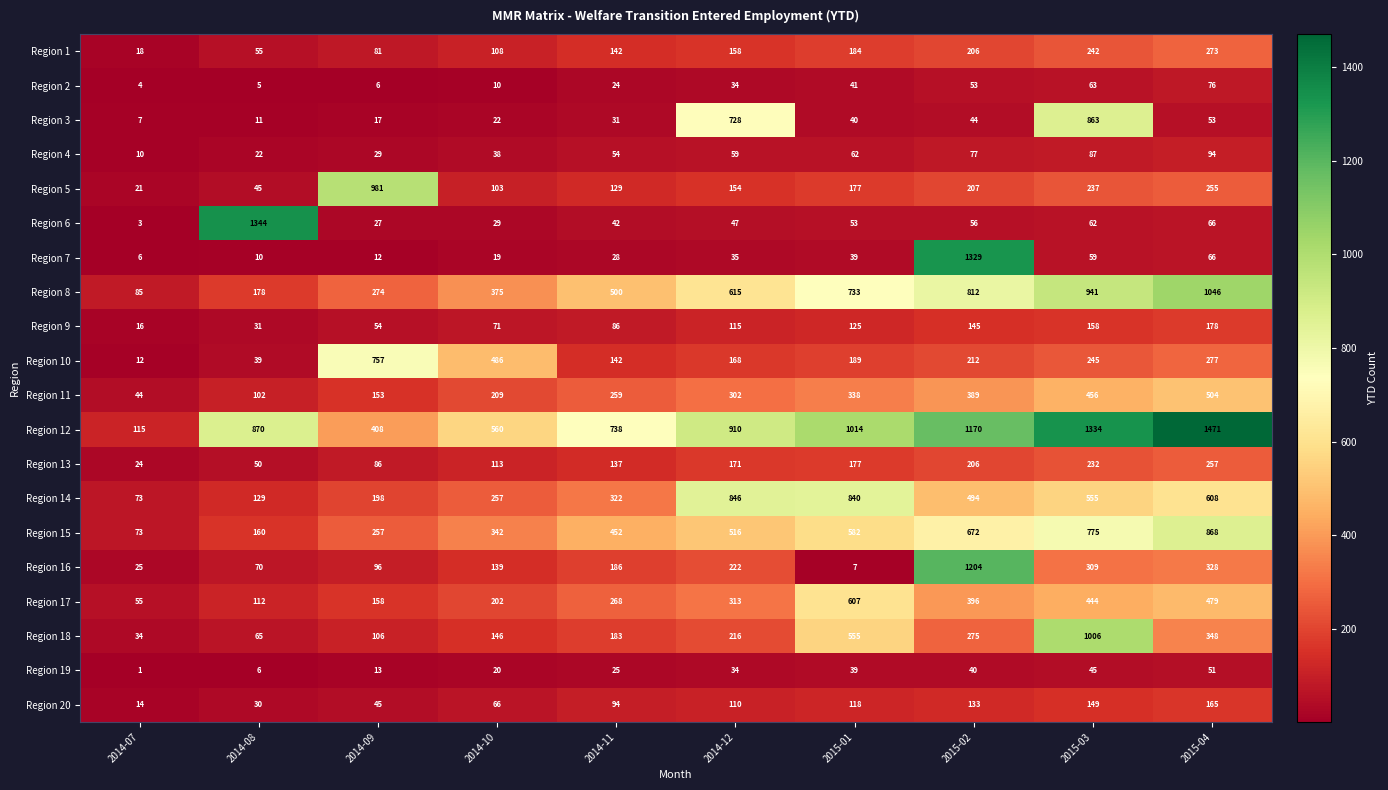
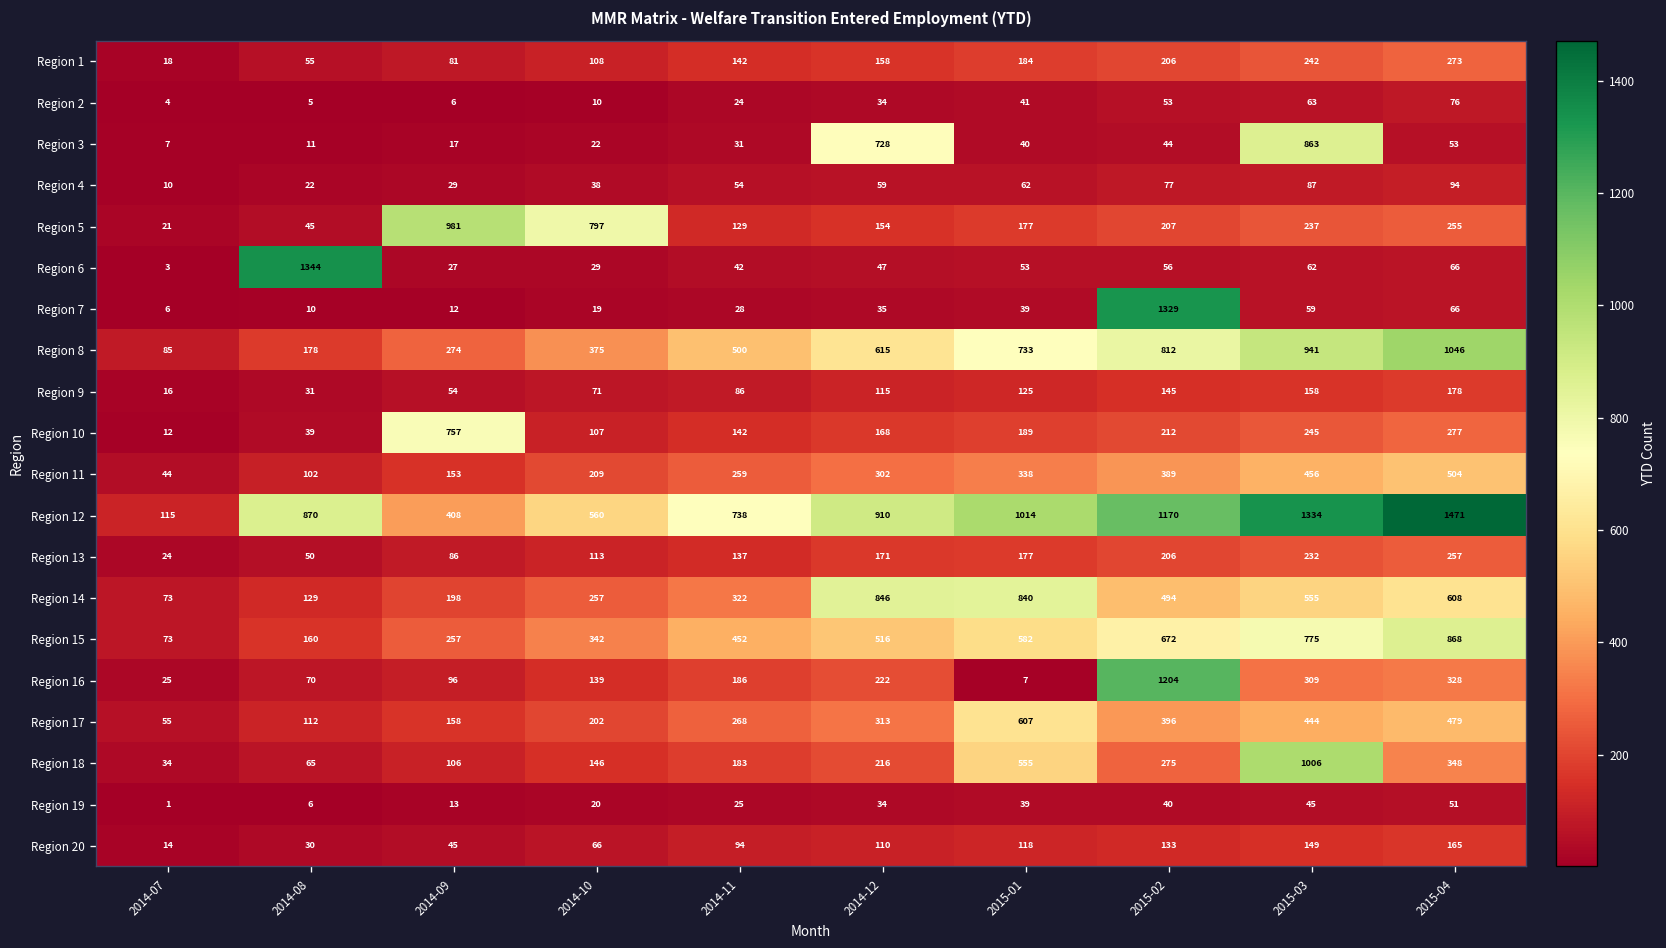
Region 5, 2014-10: 103 -> 797
Region 10, 2014-10: 486 -> 107
